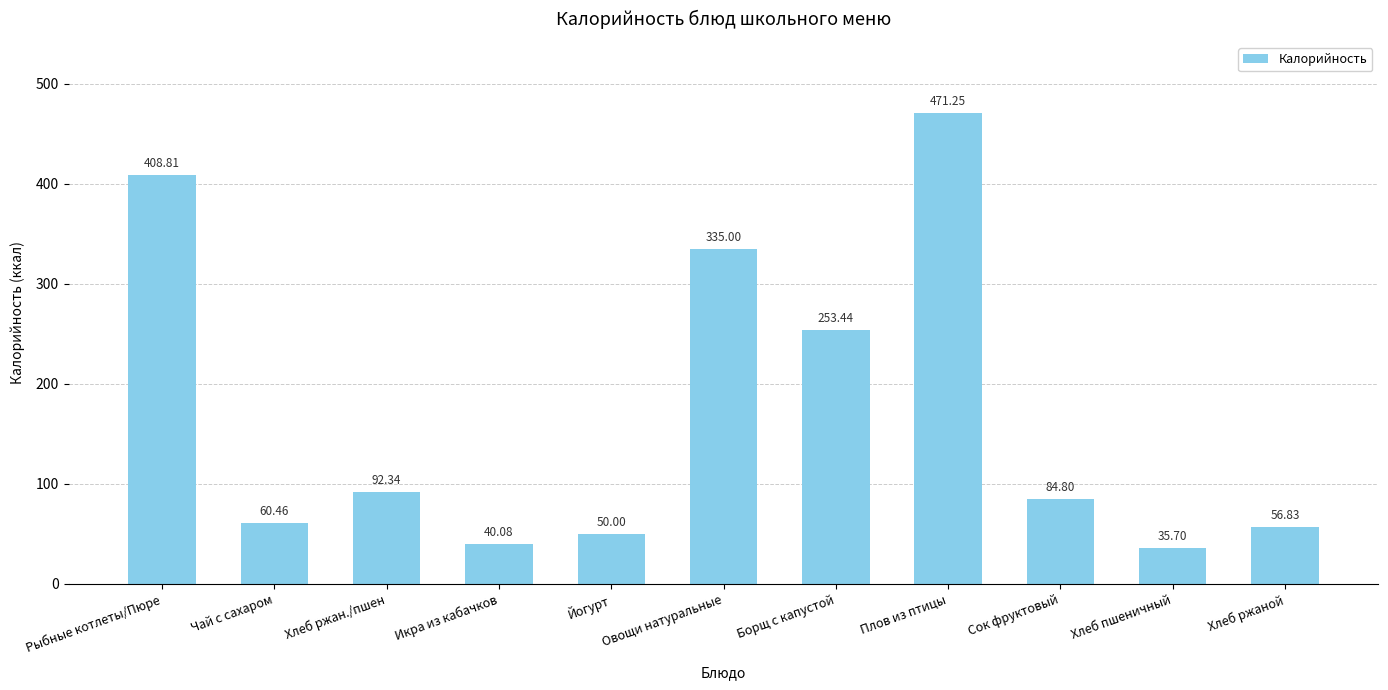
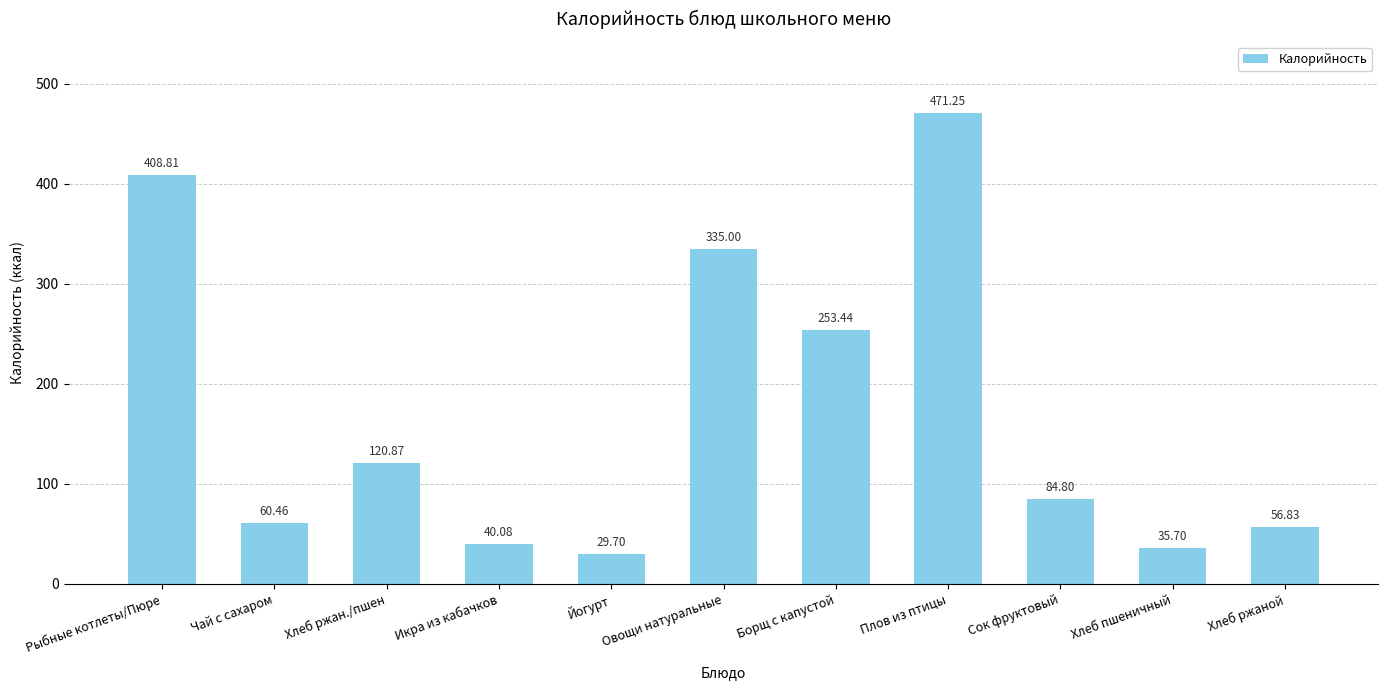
Хлеб ржан./пшен: 92.34 -> 120.87
Йогурт: 50.00 -> 29.70
